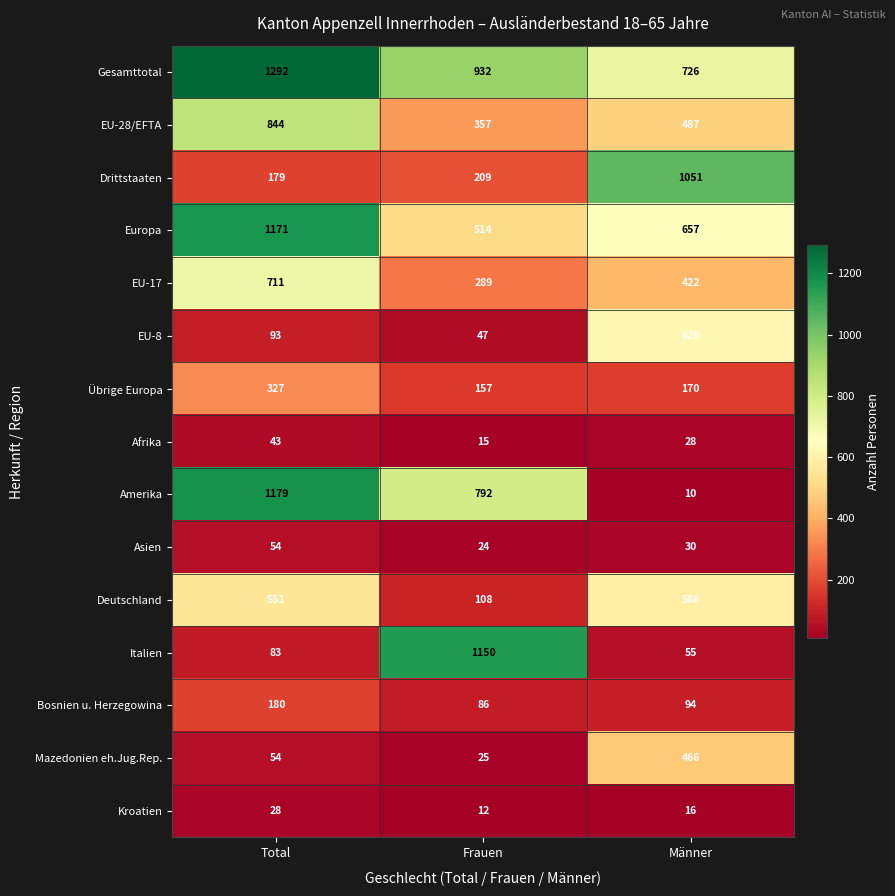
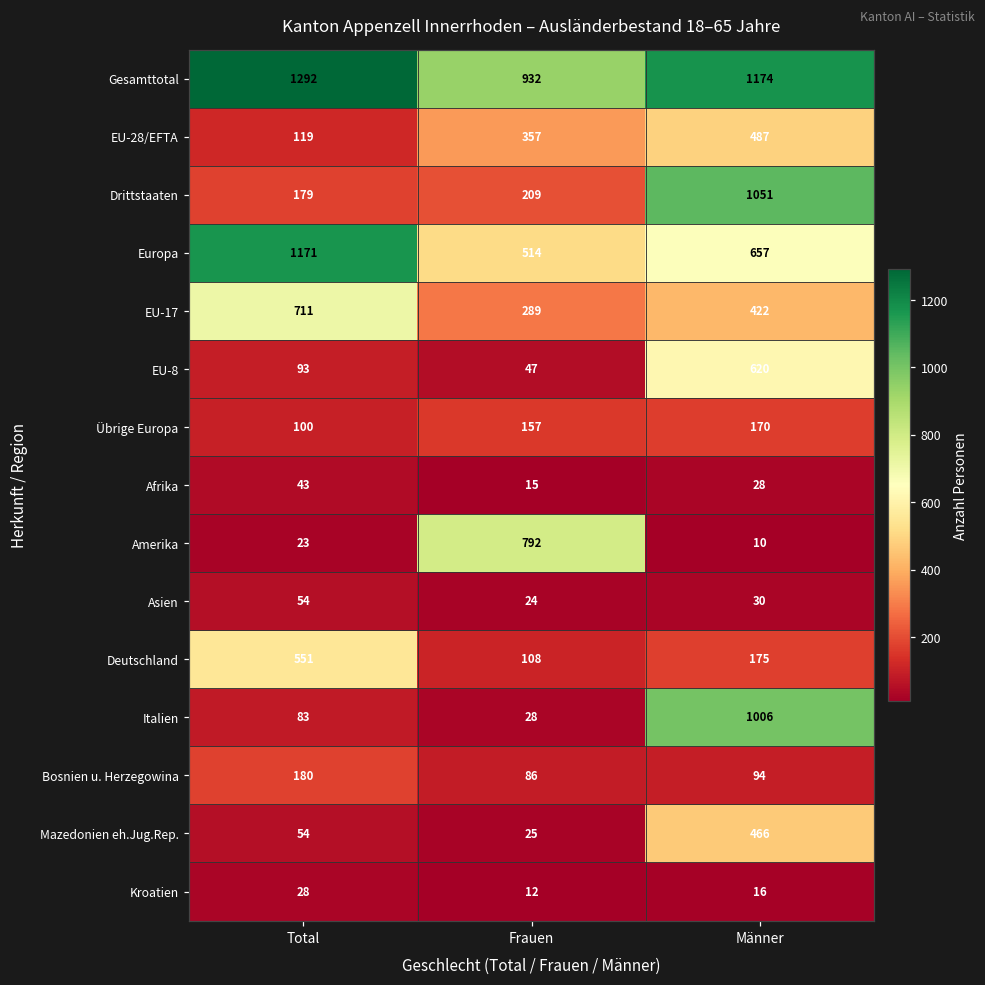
Gesamttotal, Männer: 726 -> 1174
EU-28/EFTA, Total: 844 -> 119
Übrige Europa, Total: 327 -> 100
Amerika, Total: 1179 -> 23
Deutschland, Männer: 586 -> 175
Italien, Frauen: 1150 -> 28
Italien, Männer: 55 -> 1006
